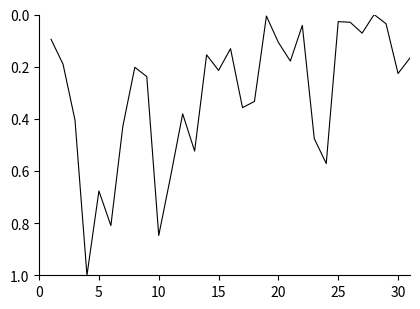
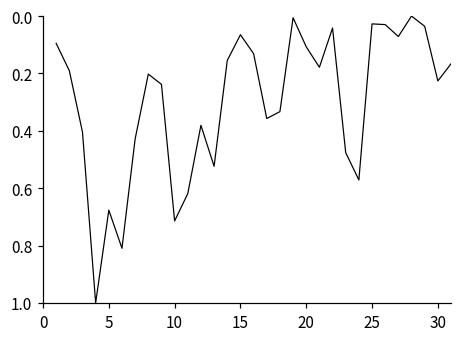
10: 0.85 -> 0.71
15: 0.21 -> 0.07
